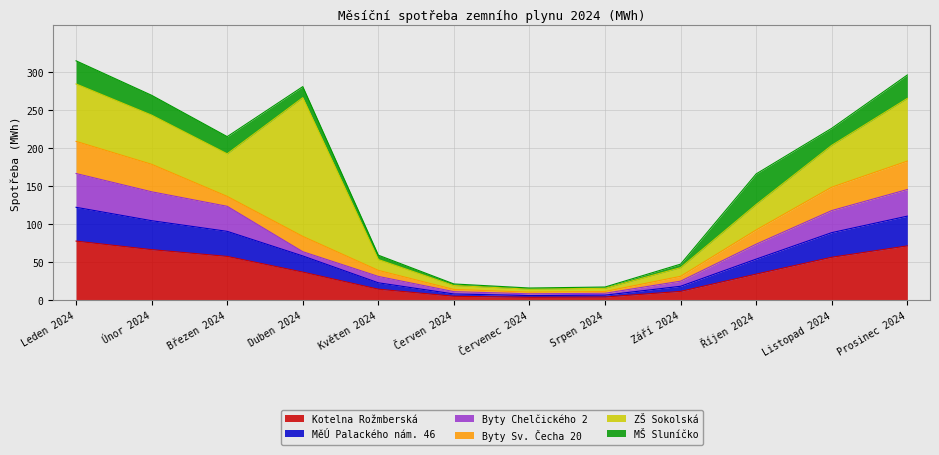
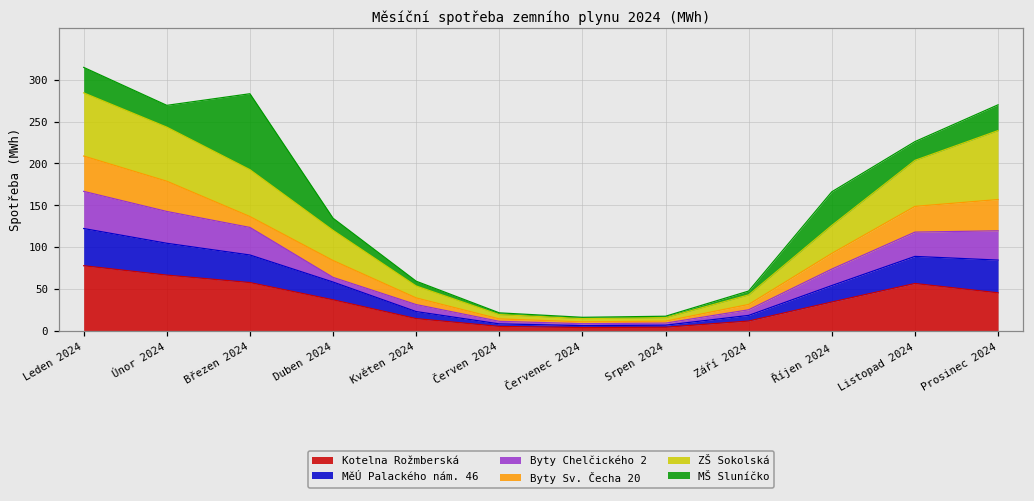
MŠ Sluníčko, Březen 2024: 20 -> 90
ZŠ Sokolská, Duben 2024: 180 -> 40
Kotelna Rožmberská, Prosinec 2024: 70 -> 50
